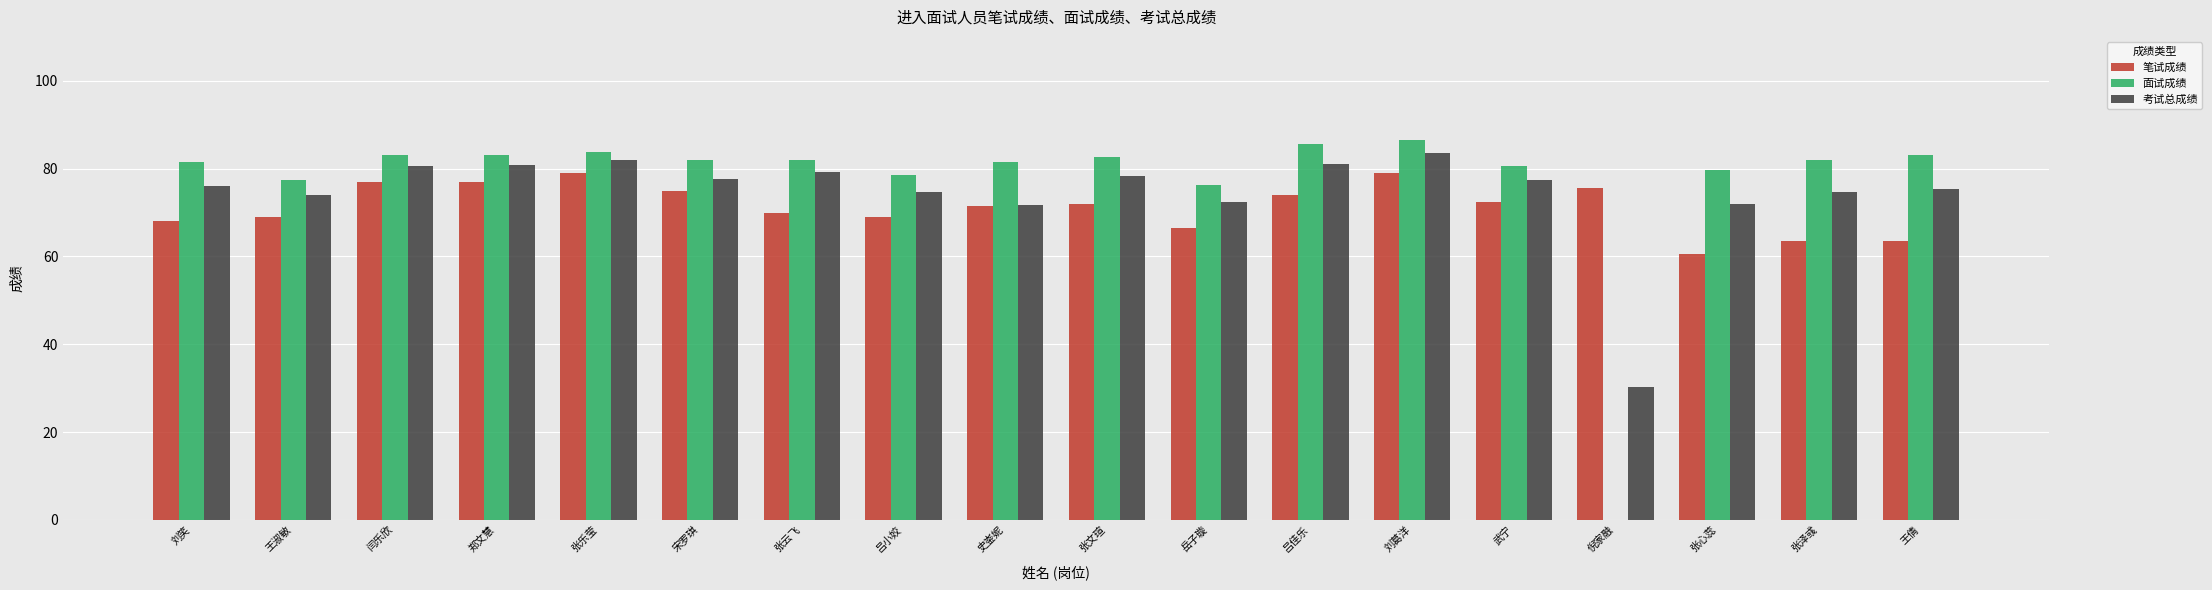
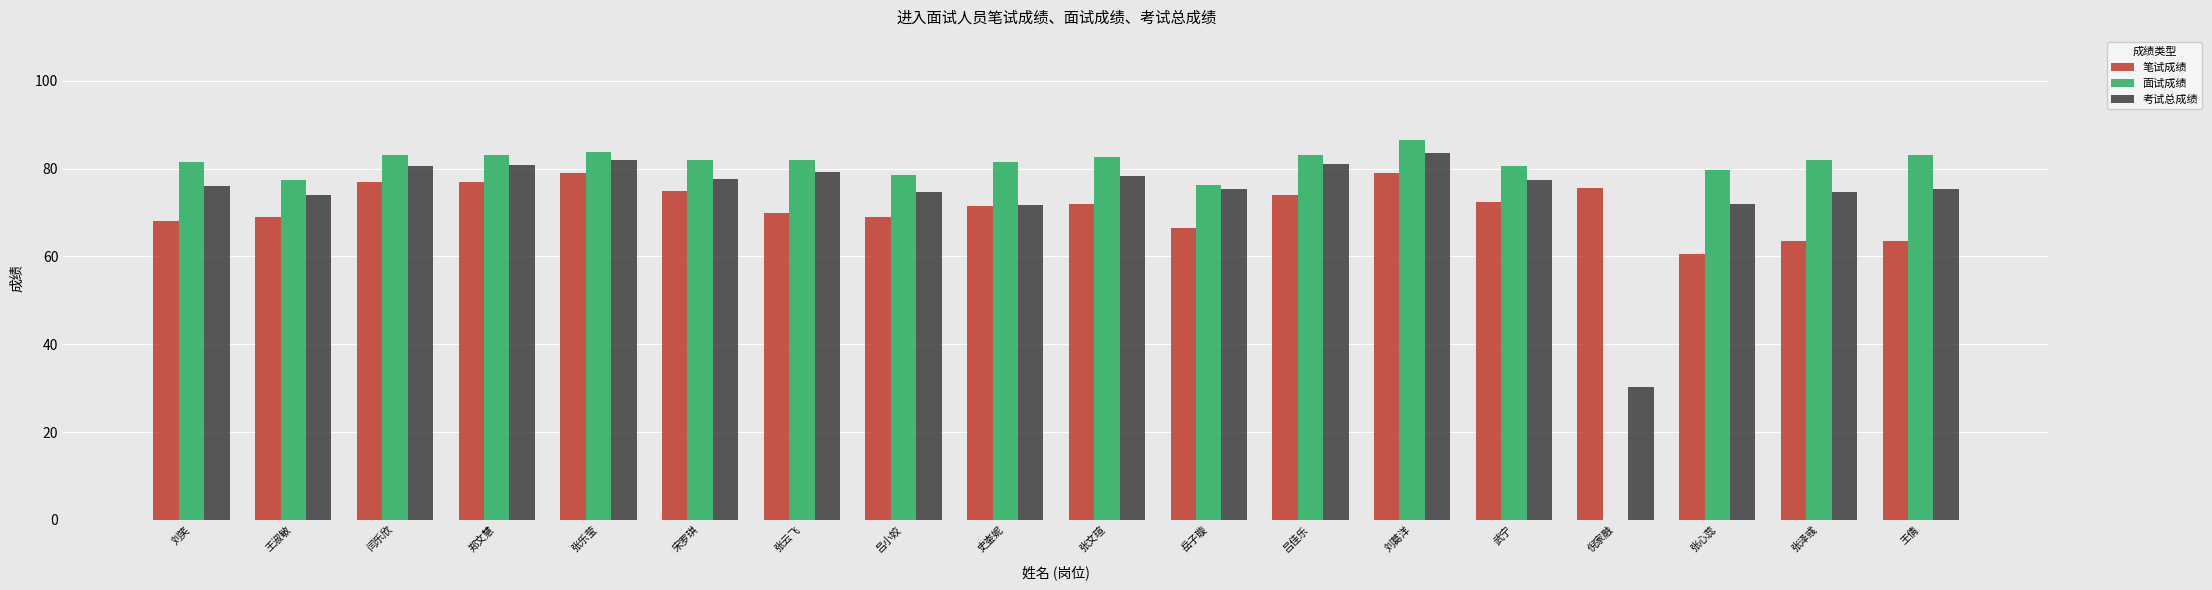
考试总成绩, 岳子璇: 72 -> 75
面试成绩, 吕佳乐: 86 -> 83
